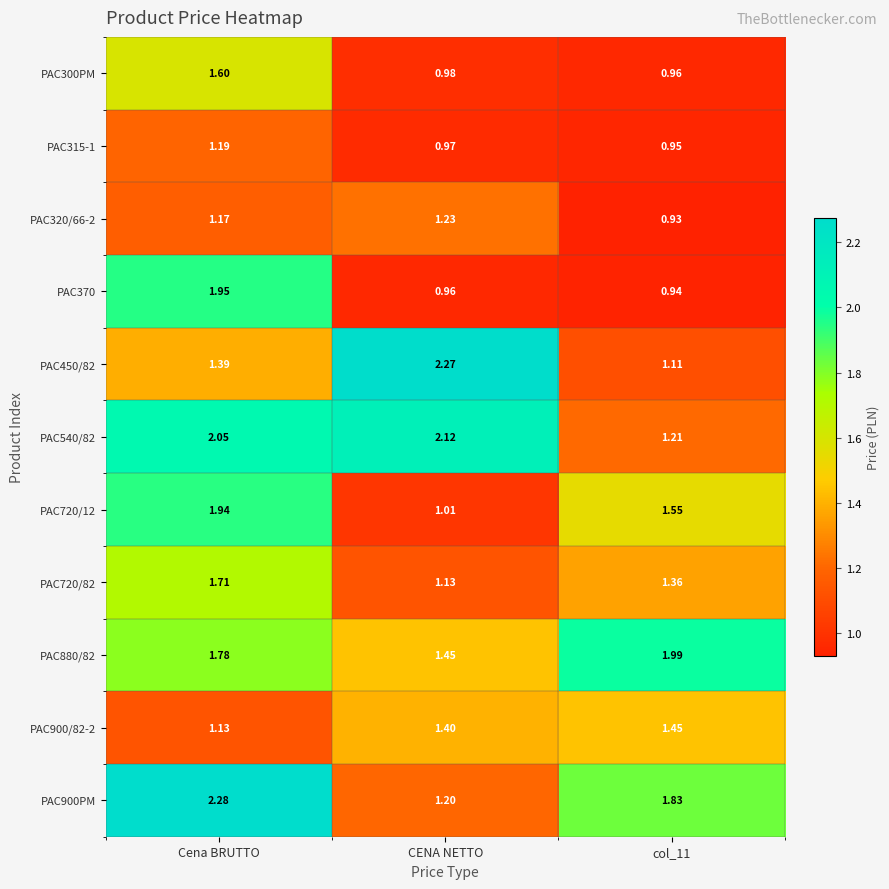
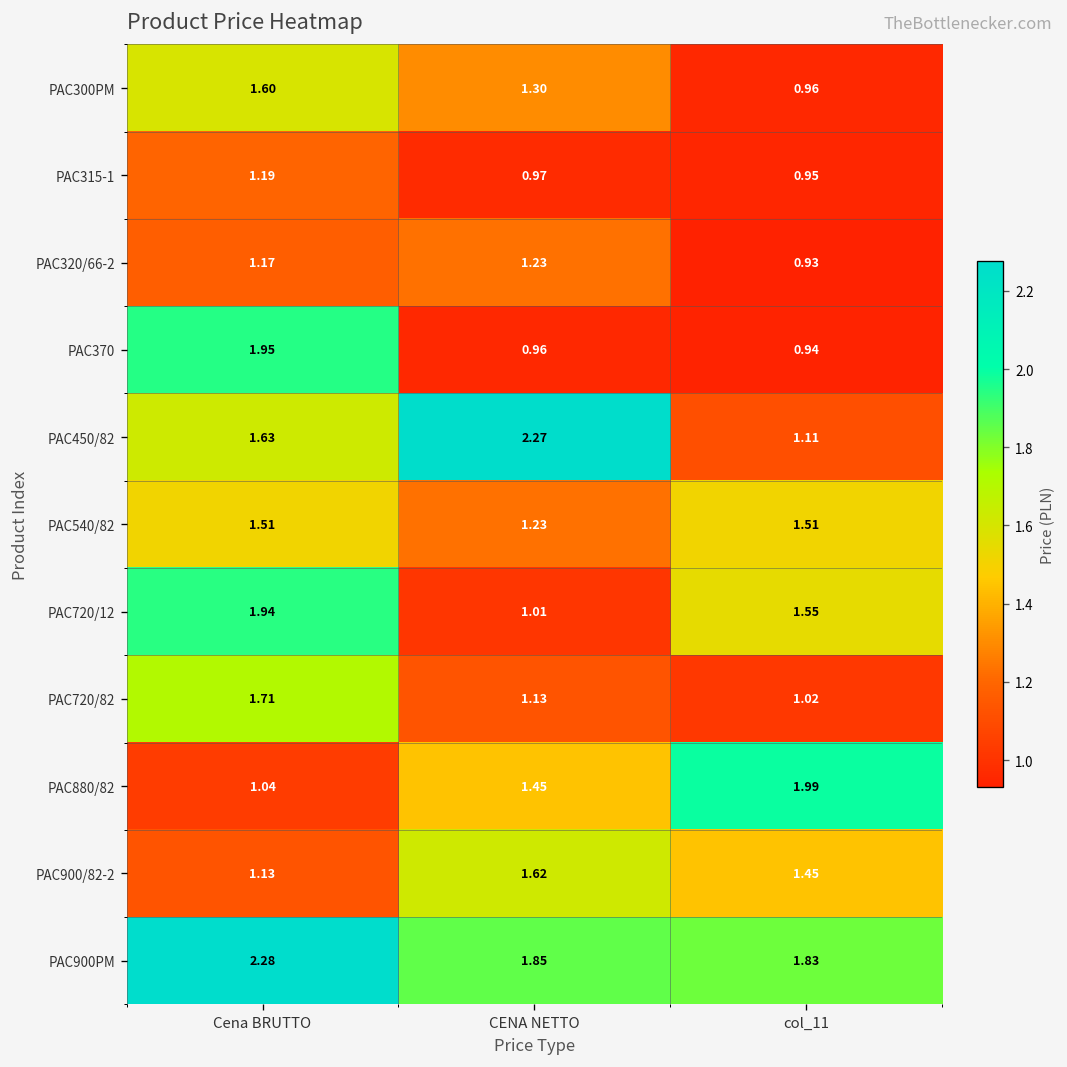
PAC300PM, CENA NETTO: 0.98 -> 1.30
PAC450/82, Cena BRUTTO: 1.39 -> 1.63
PAC540/82, Cena BRUTTO: 2.05 -> 1.51
PAC540/82, CENA NETTO: 2.12 -> 1.23
PAC540/82, col_11: 1.21 -> 1.51
PAC720/82, col_11: 1.36 -> 1.02
PAC880/82, Cena BRUTTO: 1.78 -> 1.04
PAC900/82-2, CENA NETTO: 1.40 -> 1.62
PAC900PM, CENA NETTO: 1.20 -> 1.85
